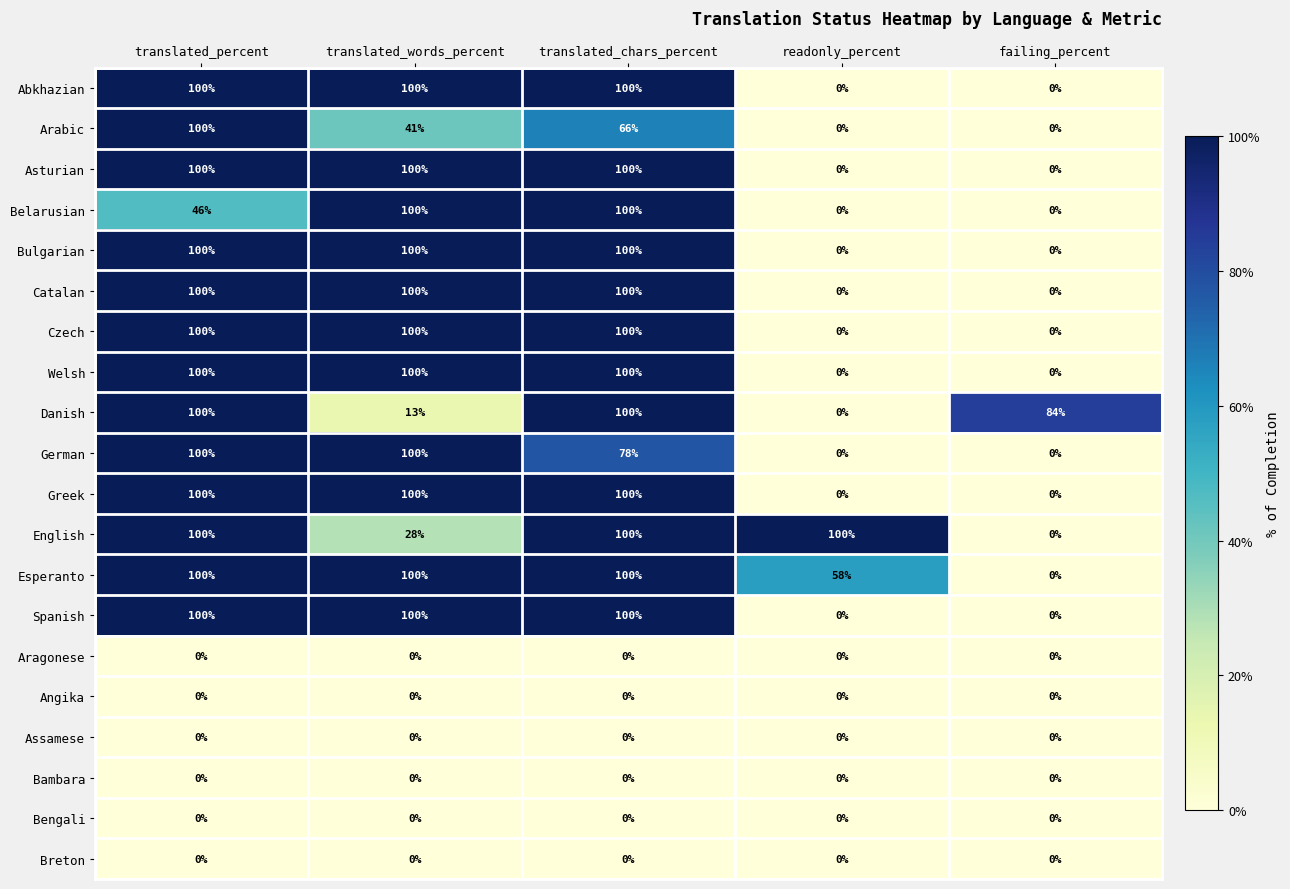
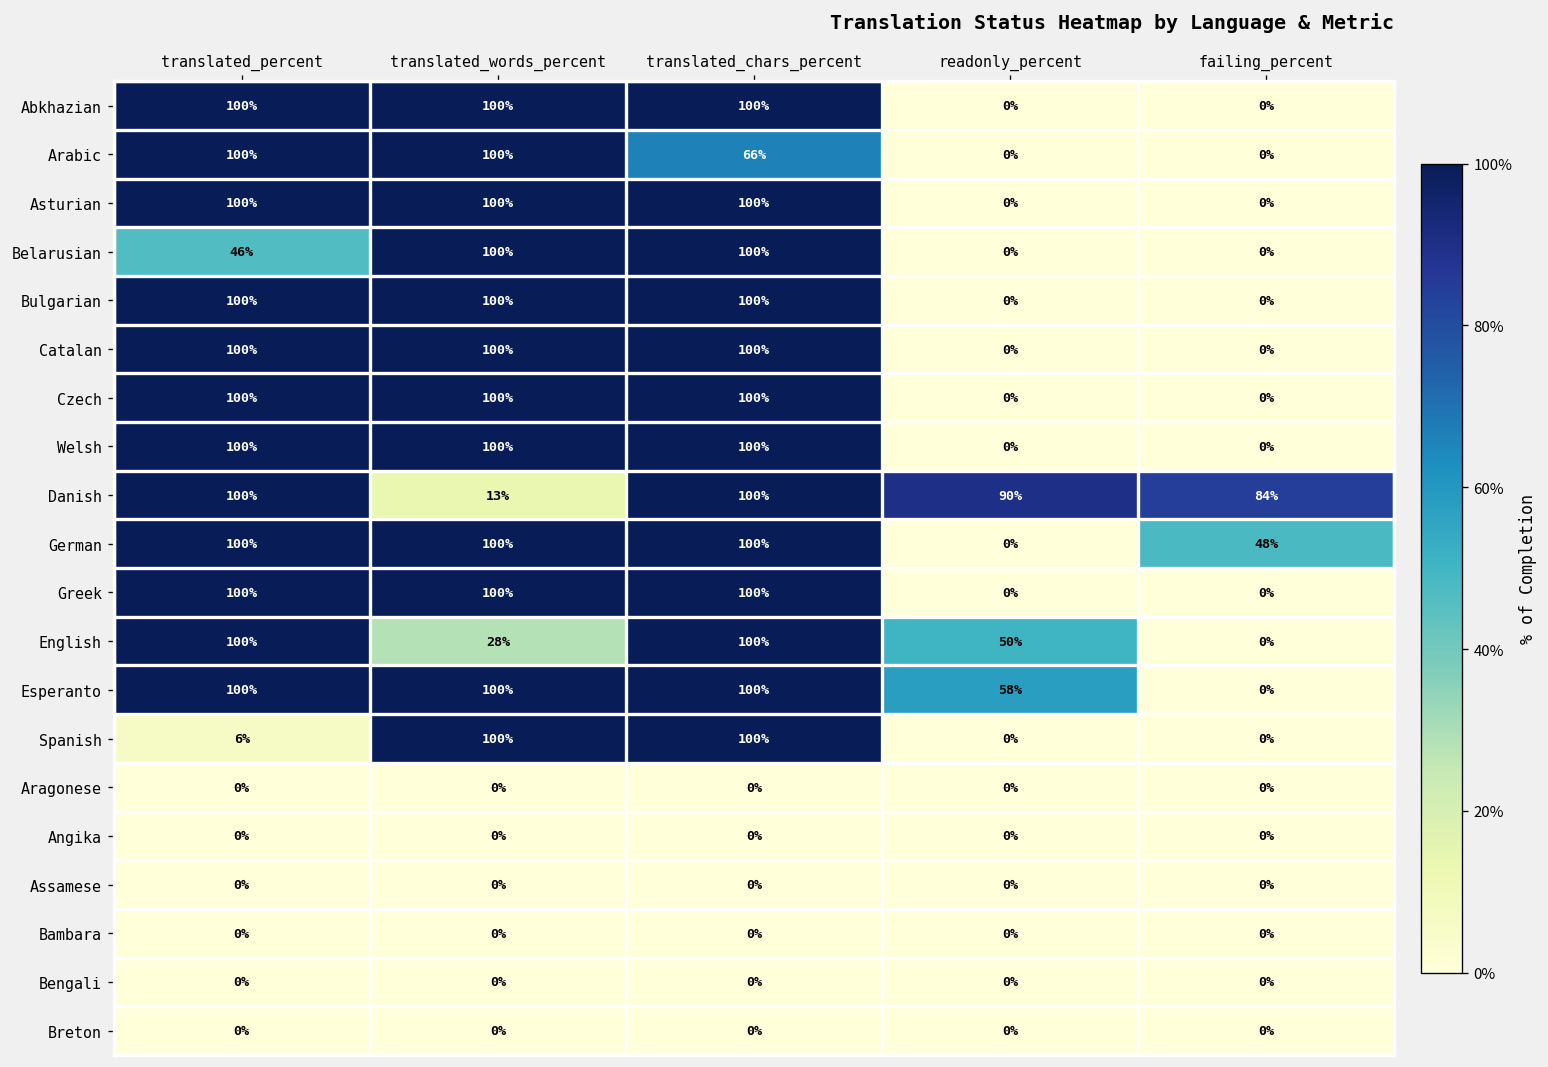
Arabic, translated_words_percent: 41% -> 100%
Danish, readonly_percent: 0% -> 90%
German, translated_chars_percent: 78% -> 100%
German, failing_percent: 0% -> 48%
English, readonly_percent: 100% -> 50%
Spanish, translated_percent: 100% -> 6%
